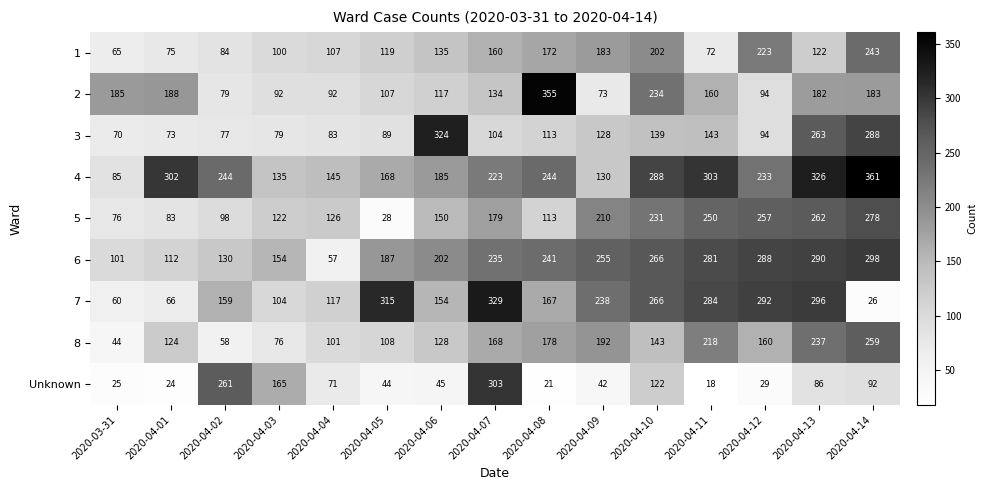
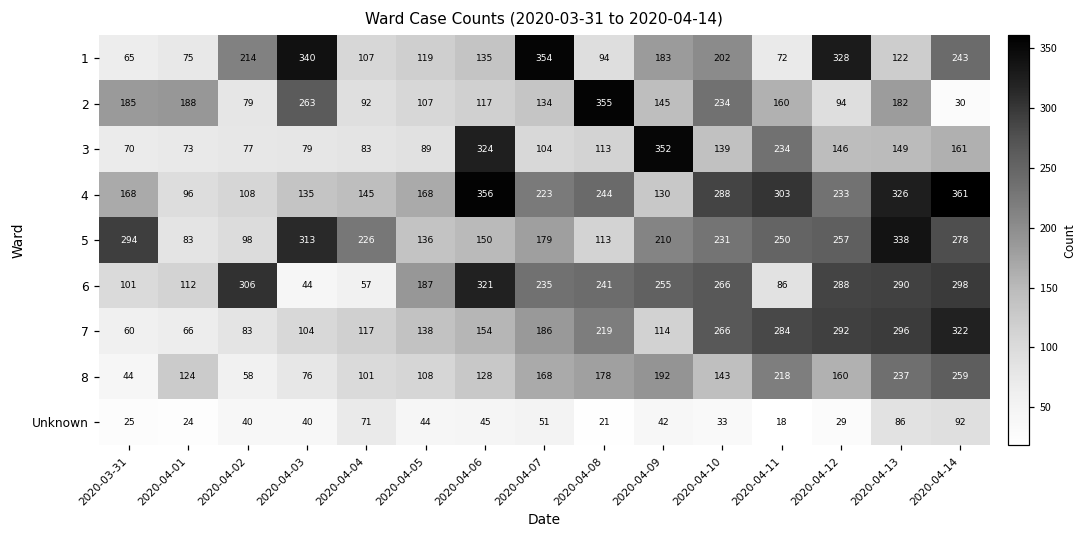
1, 2020-04-02: 84 -> 214
1, 2020-04-03: 100 -> 340
1, 2020-04-07: 160 -> 354
1, 2020-04-08: 172 -> 94
1, 2020-04-12: 223 -> 328
2, 2020-04-03: 92 -> 263
2, 2020-04-09: 73 -> 145
2, 2020-04-14: 183 -> 30
3, 2020-04-09: 128 -> 352
3, 2020-04-11: 143 -> 234
3, 2020-04-12: 94 -> 146
3, 2020-04-13: 263 -> 149
3, 2020-04-14: 288 -> 161
4, 2020-03-31: 85 -> 168
4, 2020-04-01: 302 -> 96
4, 2020-04-02: 244 -> 108
4, 2020-04-06: 185 -> 356
5, 2020-03-31: 76 -> 294
5, 2020-04-03: 122 -> 313
5, 2020-04-04: 126 -> 226
5, 2020-04-05: 28 -> 136
5, 2020-04-13: 262 -> 338
6, 2020-04-02: 130 -> 306
6, 2020-04-03: 154 -> 44
6, 2020-04-06: 202 -> 321
6, 2020-04-11: 281 -> 86
7, 2020-04-02: 159 -> 83
7, 2020-04-05: 315 -> 138
7, 2020-04-07: 329 -> 186
7, 2020-04-08: 167 -> 219
7, 2020-04-09: 238 -> 114
7, 2020-04-14: 26 -> 322
Unknown, 2020-04-02: 261 -> 40
Unknown, 2020-04-03: 165 -> 40
Unknown, 2020-04-07: 303 -> 51
Unknown, 2020-04-10: 122 -> 33
